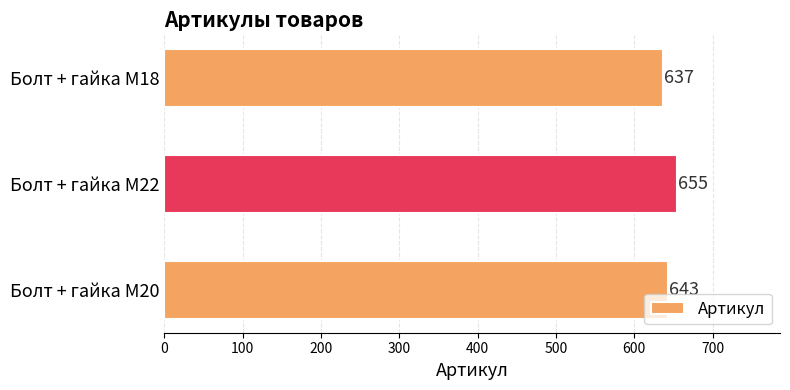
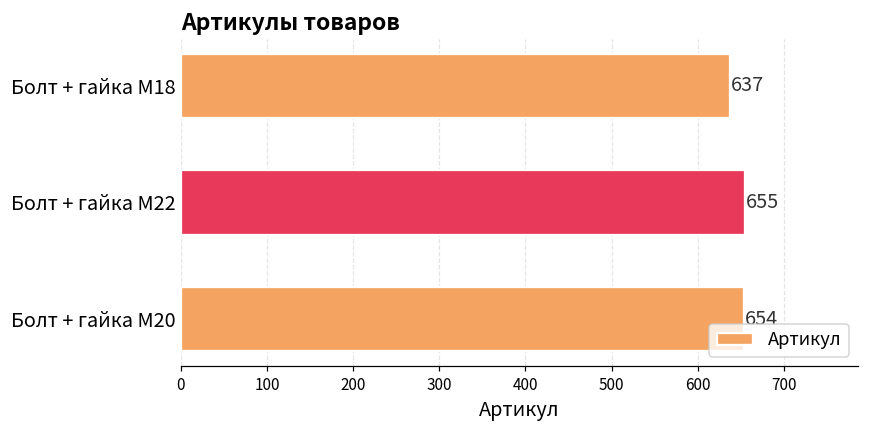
Болт + гайка M20: 640 -> 650
